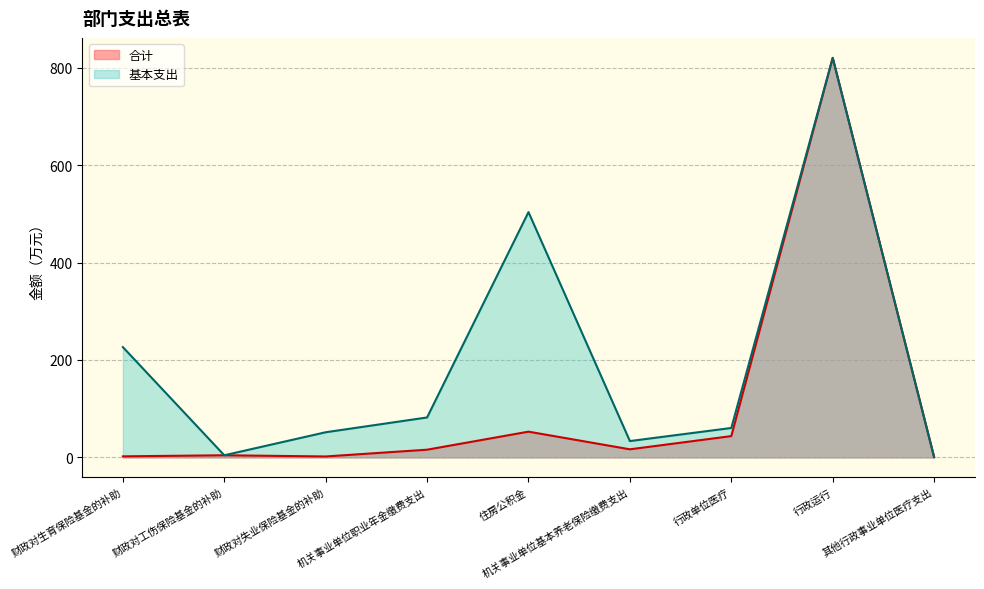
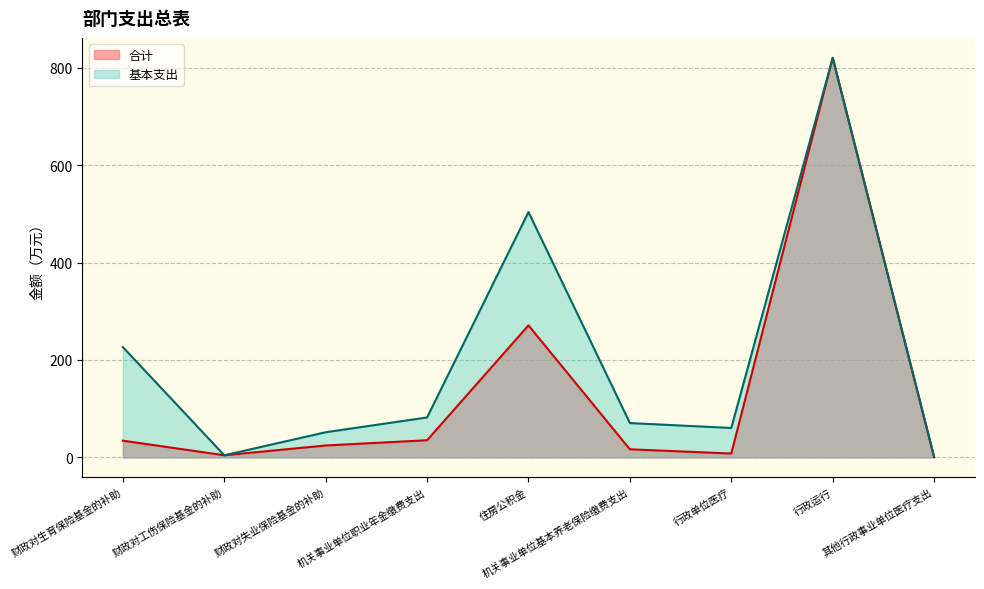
合计, 财政对生育保险基金的补助: 0 -> 30
合计, 财政对失业保险基金的补助: 0 -> 20
合计, 机关事业单位职业年金缴费支出: 20 -> 40
合计, 住房公积金: 50 -> 270
基本支出, 机关事业单位基本养老保险缴费支出: 30 -> 70
合计, 行政单位医疗: 40 -> 10
